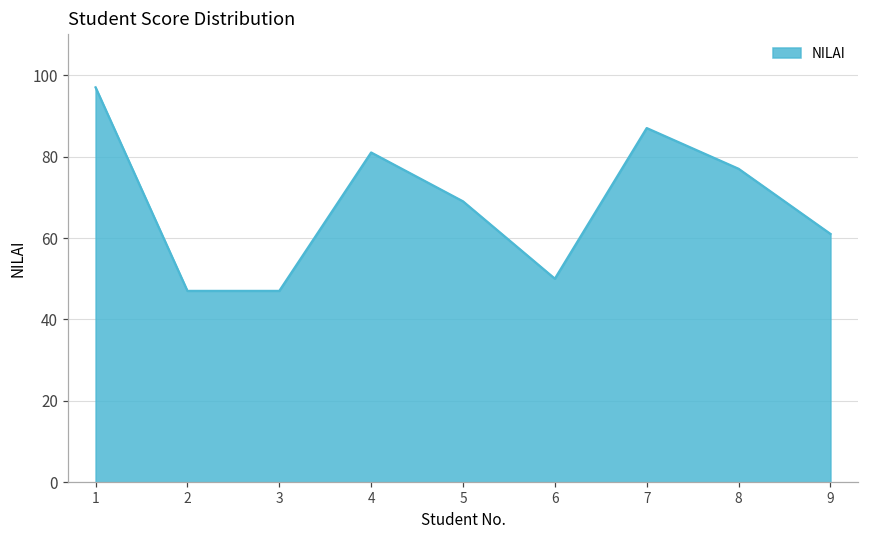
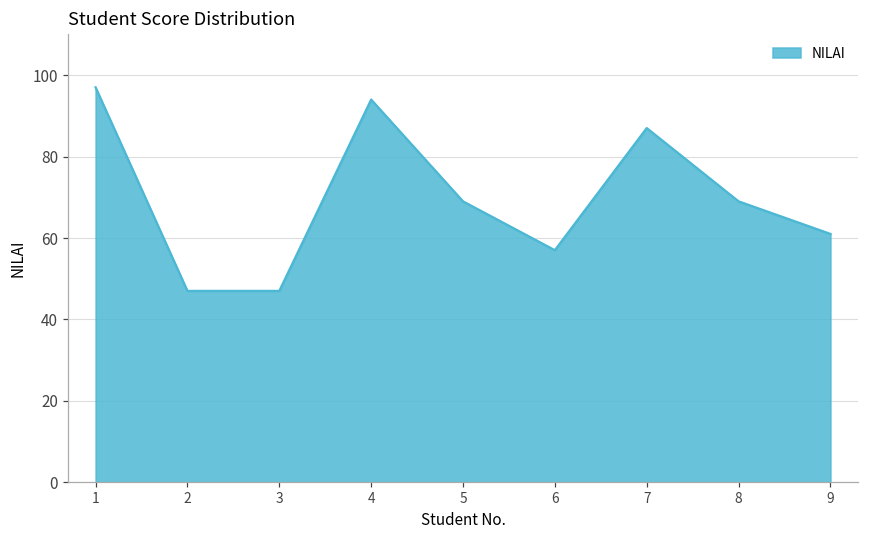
4: 81 -> 94
6: 50 -> 57
8: 77 -> 69
